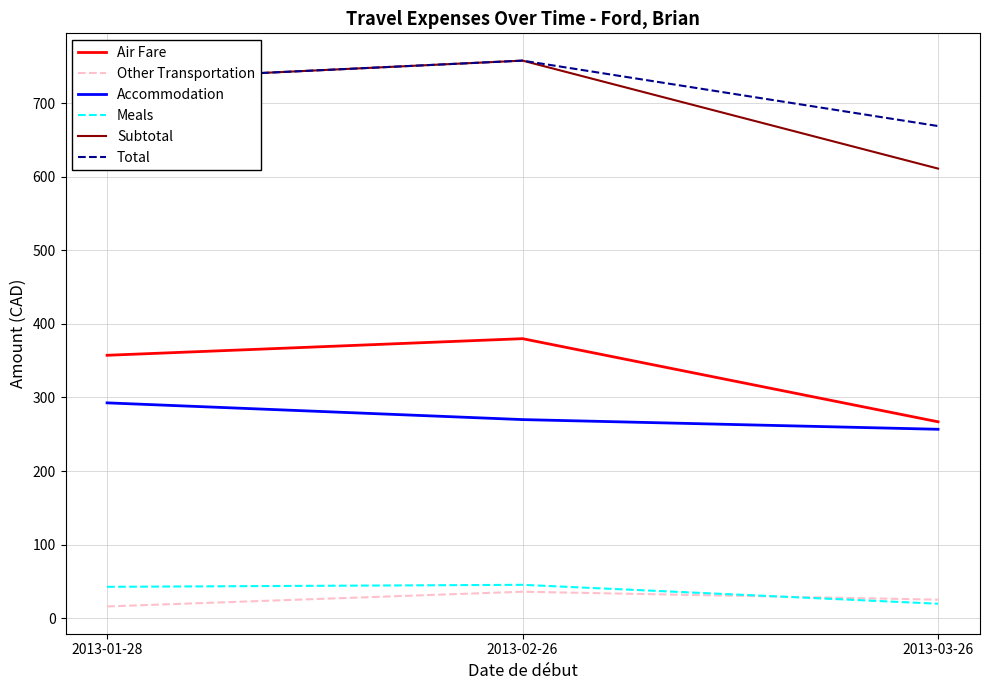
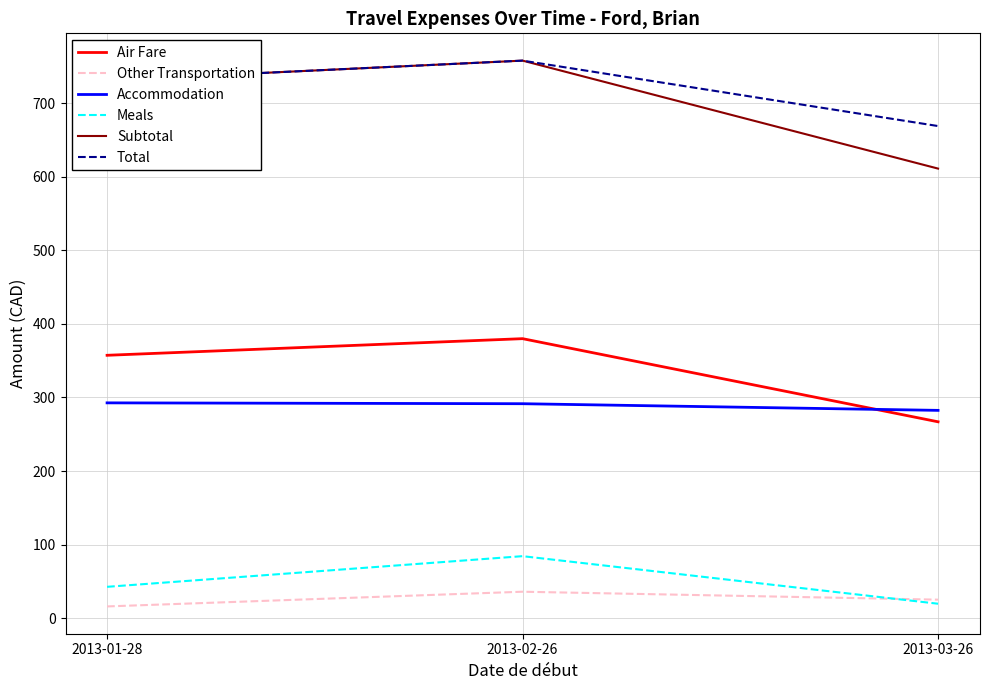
Accommodation, 2013-02-26: 270 -> 290
Meals, 2013-02-26: 50 -> 80
Accommodation, 2013-03-26: 260 -> 280
